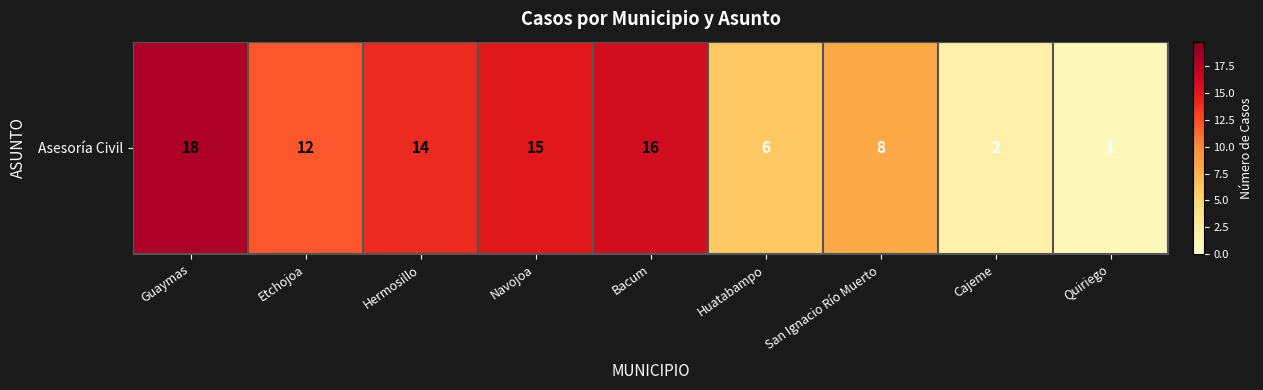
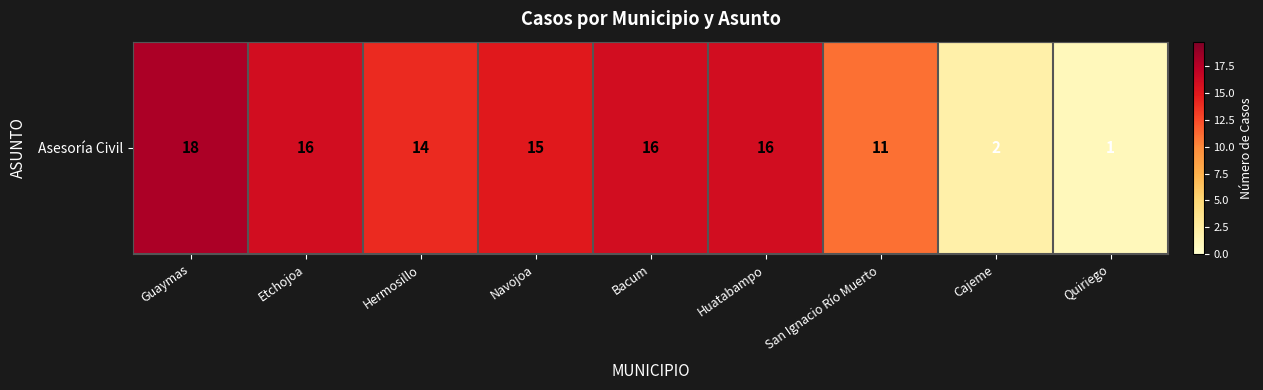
Asesoría Civil, Etchojoa: 12 -> 16
Asesoría Civil, Huatabampo: 6 -> 16
Asesoría Civil, San Ignacio Río Muerto: 8 -> 11
